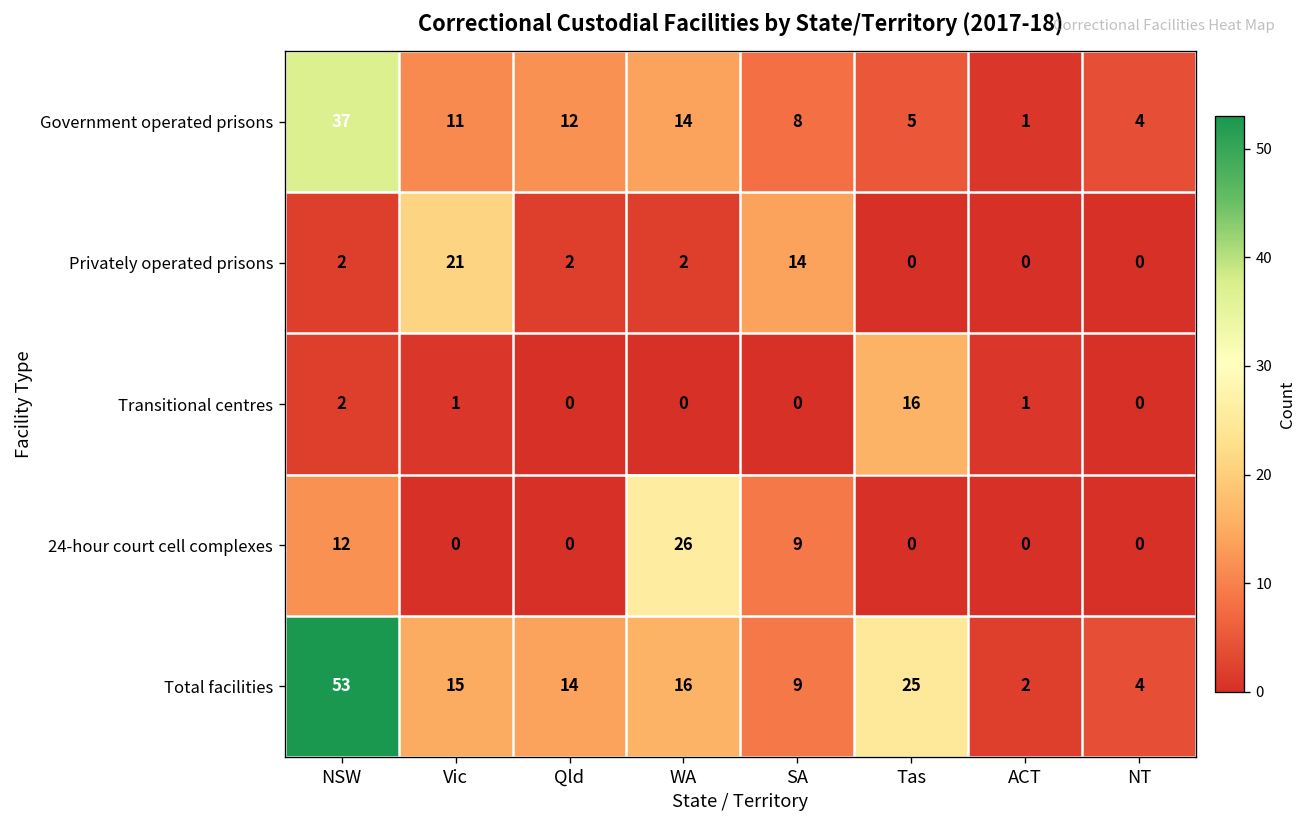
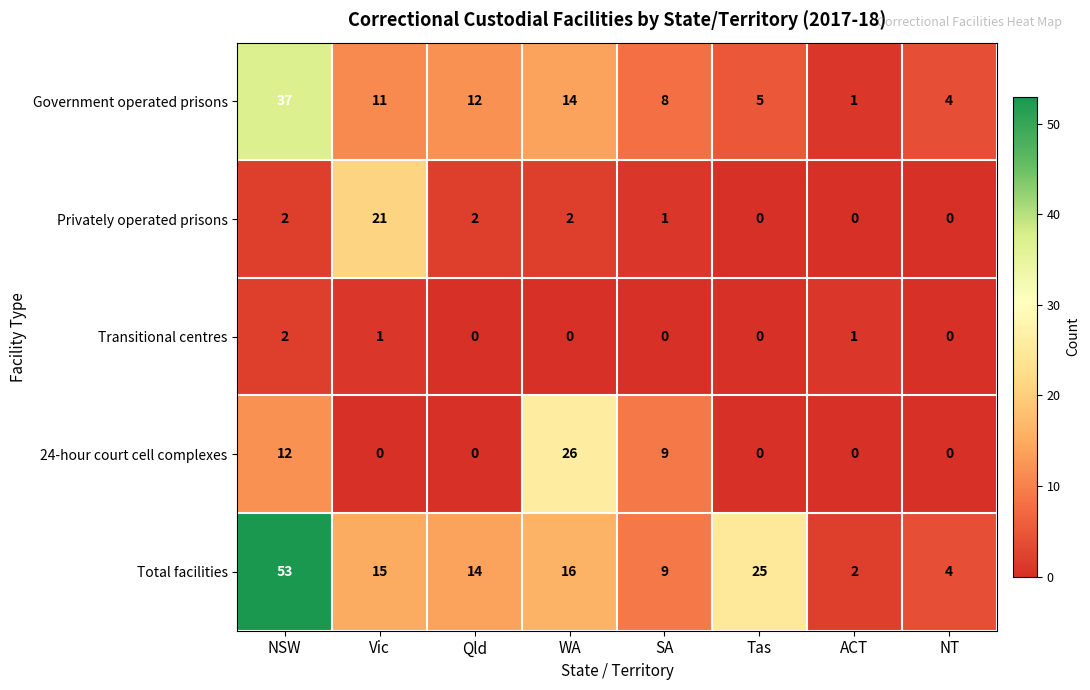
Privately operated prisons, SA: 14 -> 1
Transitional centres, Tas: 16 -> 0
